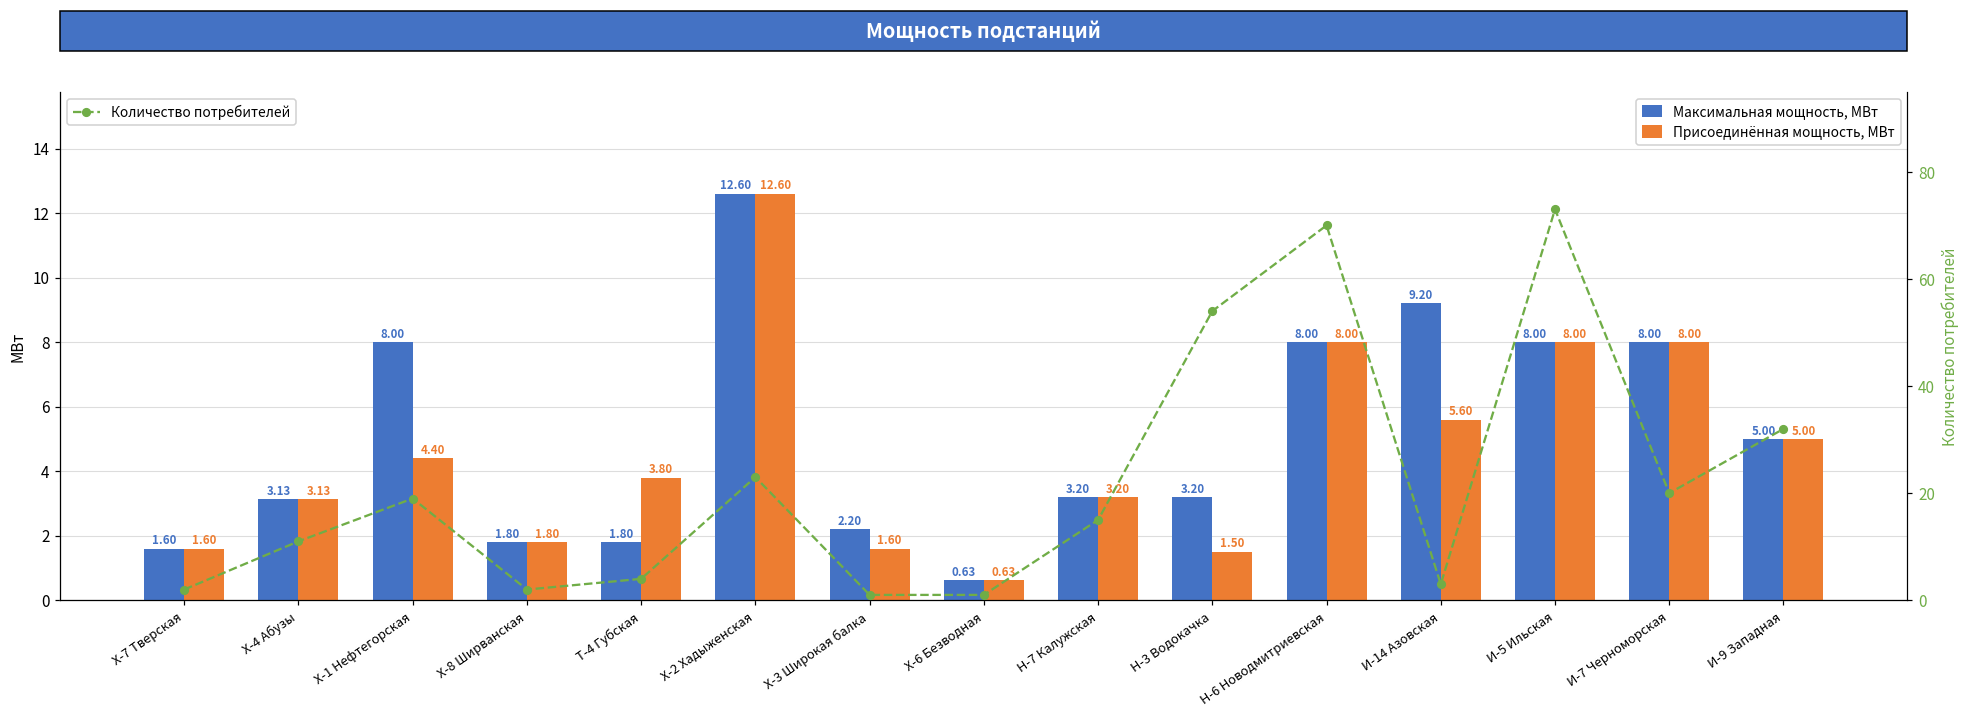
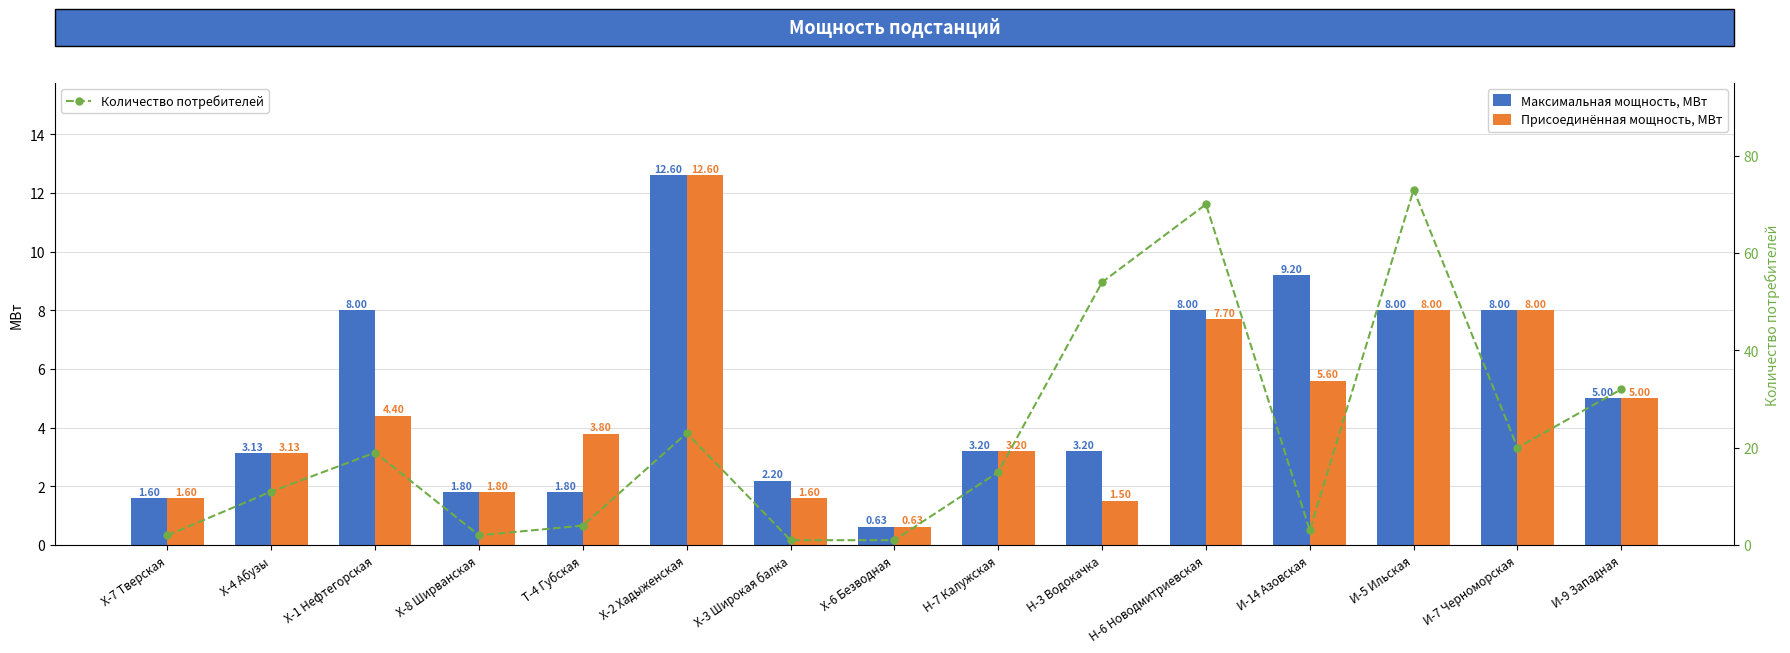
Присоединённая мощность, МВт, Н-6 Новодмитриевская: 8.00 -> 7.70
